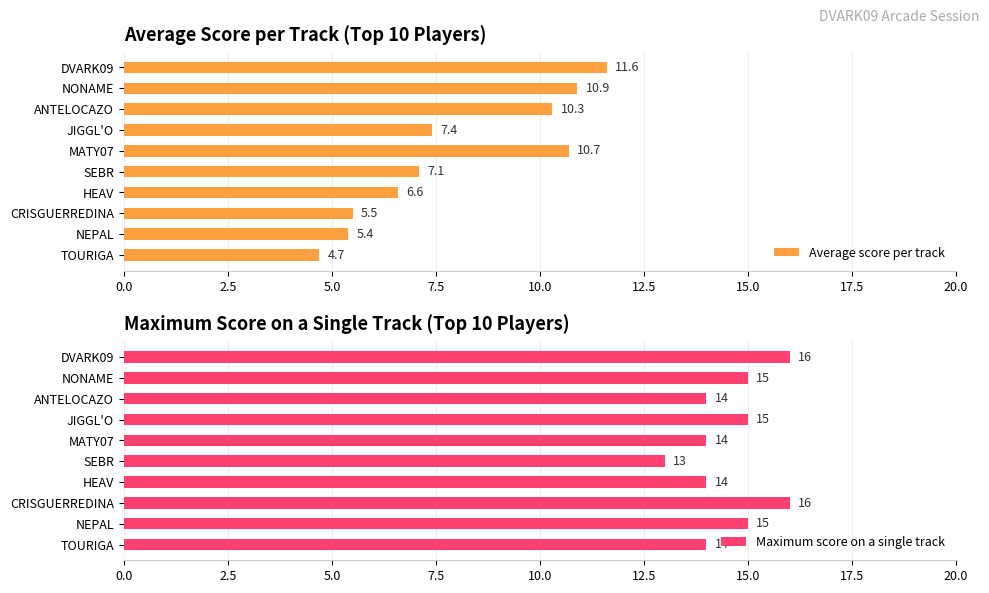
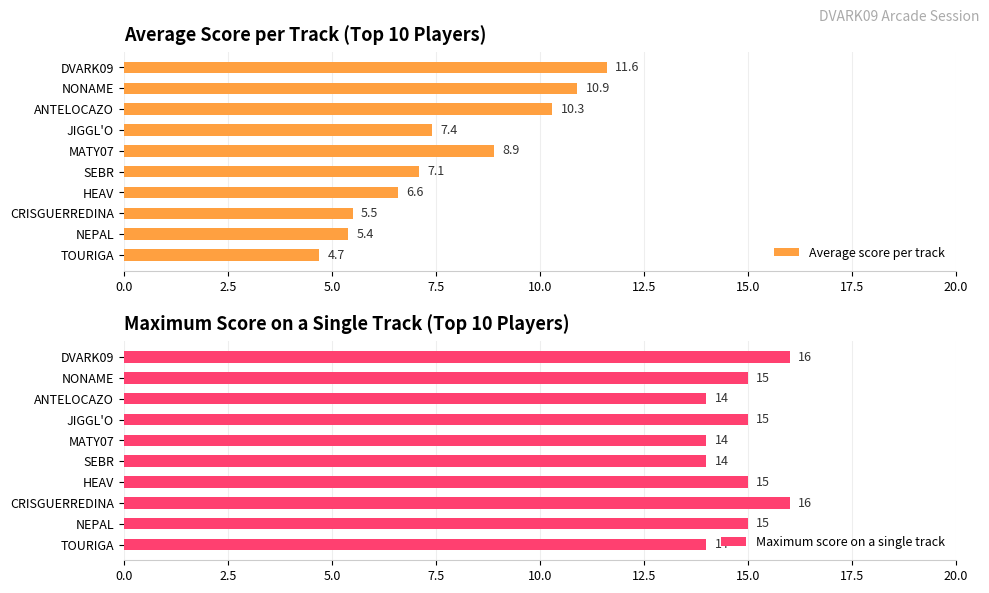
Average Score per Track (Top 10 Players), MATY07: 10.7 -> 8.9
Maximum Score on a Single Track (Top 10 Players), SEBR: 13 -> 14
Maximum Score on a Single Track (Top 10 Players), HEAV: 14 -> 15
